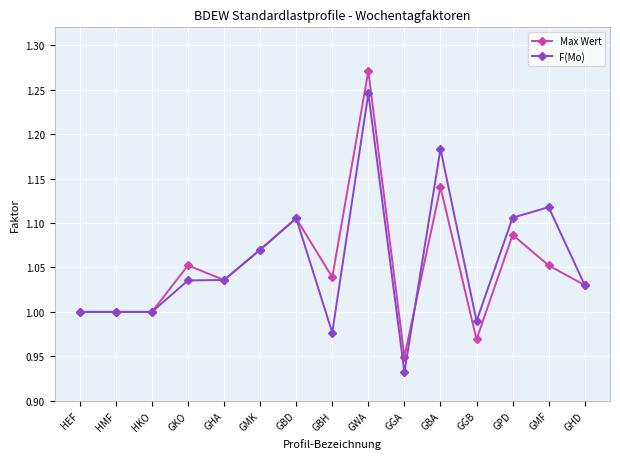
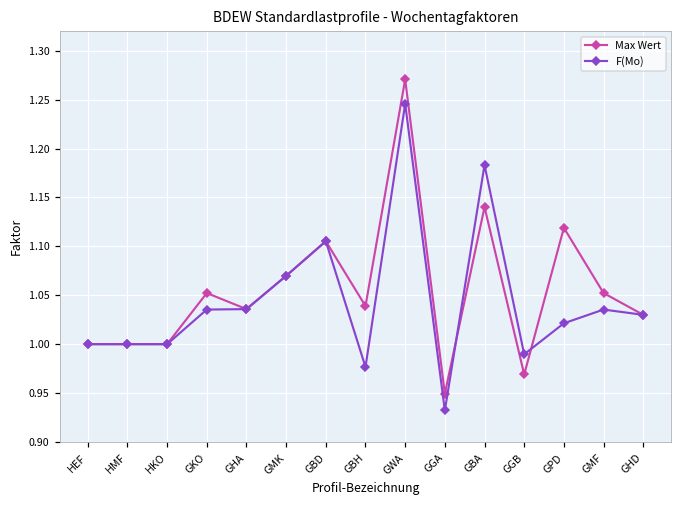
Max Wert, GPD: 1.09 -> 1.12
F(Mo), GPD: 1.11 -> 1.02
F(Mo), GMF: 1.12 -> 1.04
